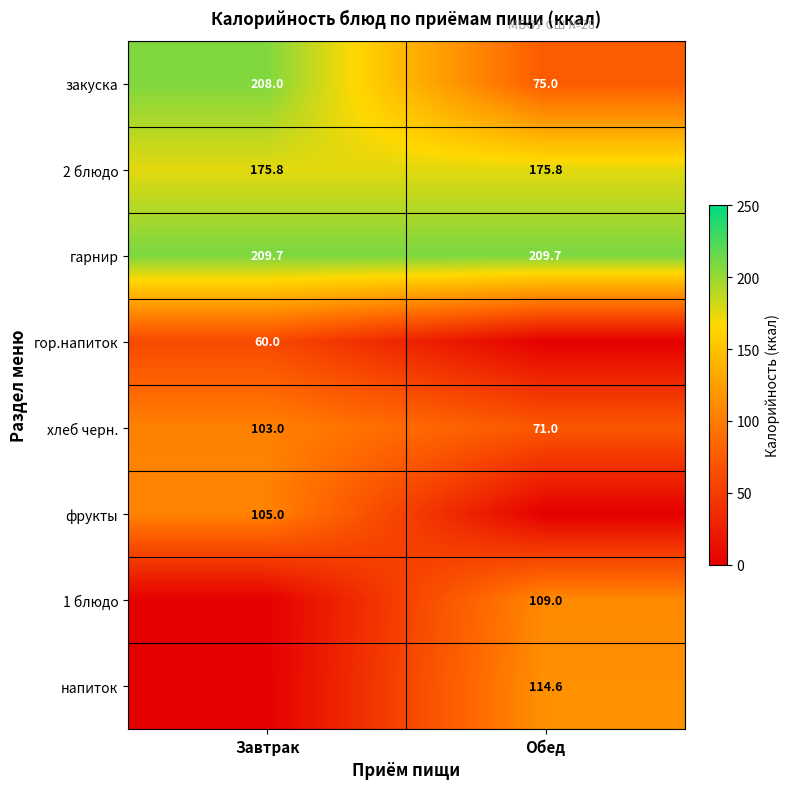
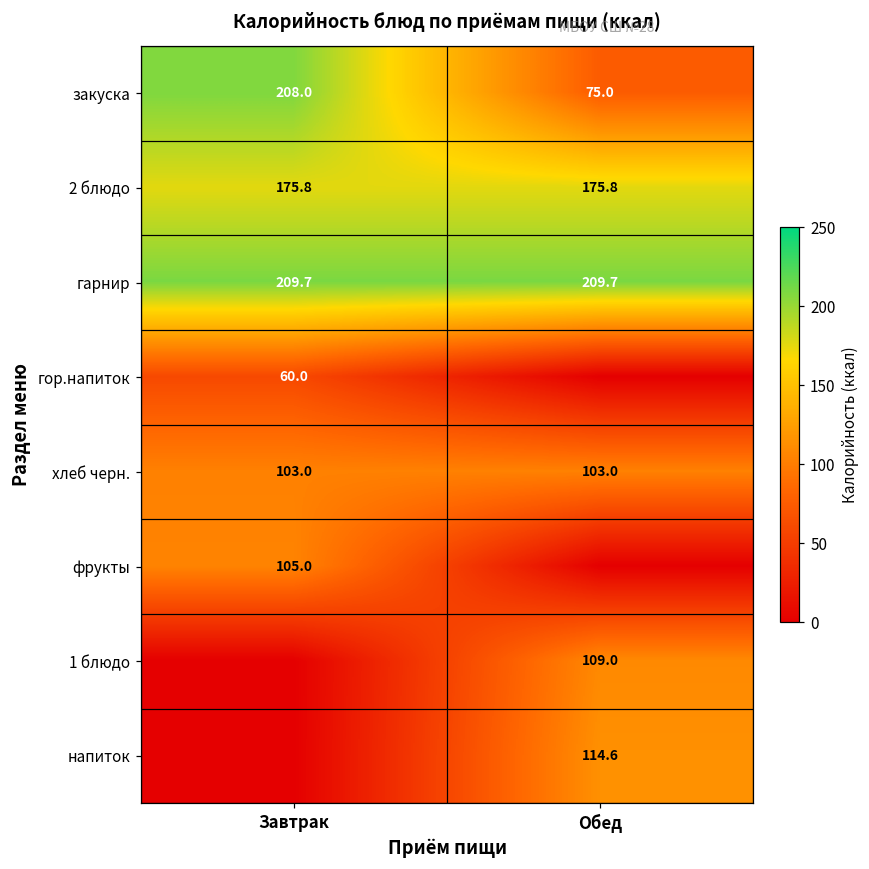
хлеб черн., Обед: 71.0 -> 103.0
